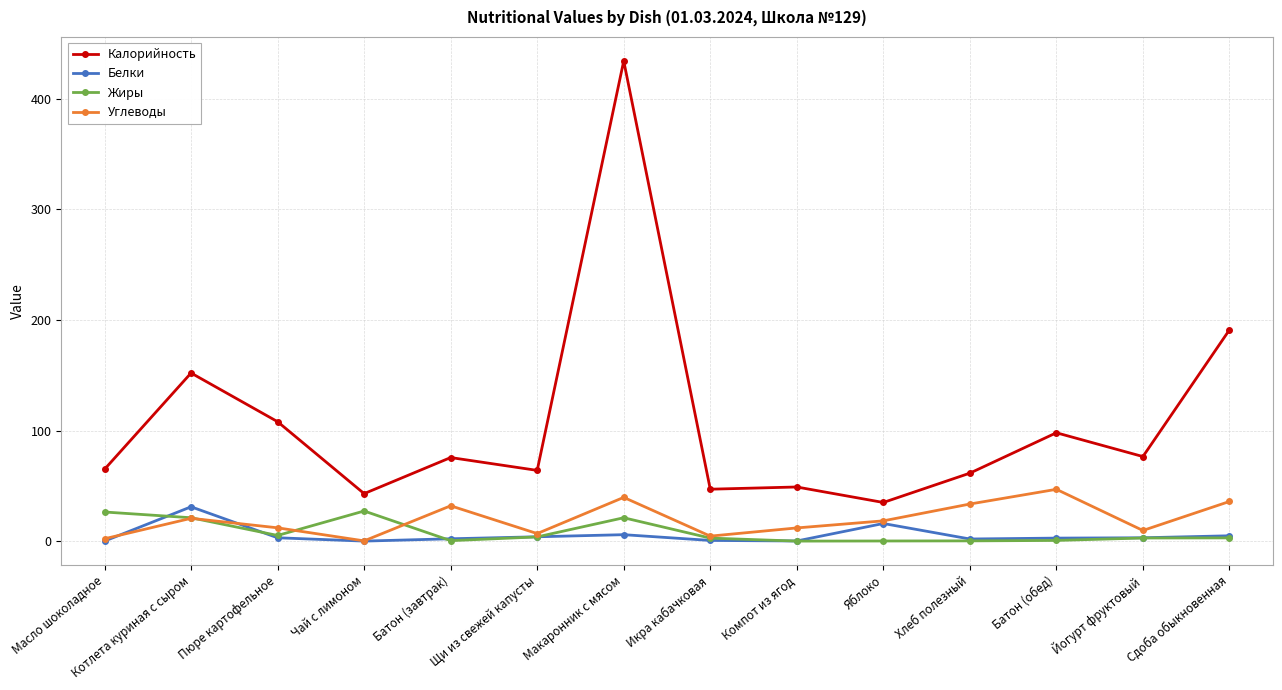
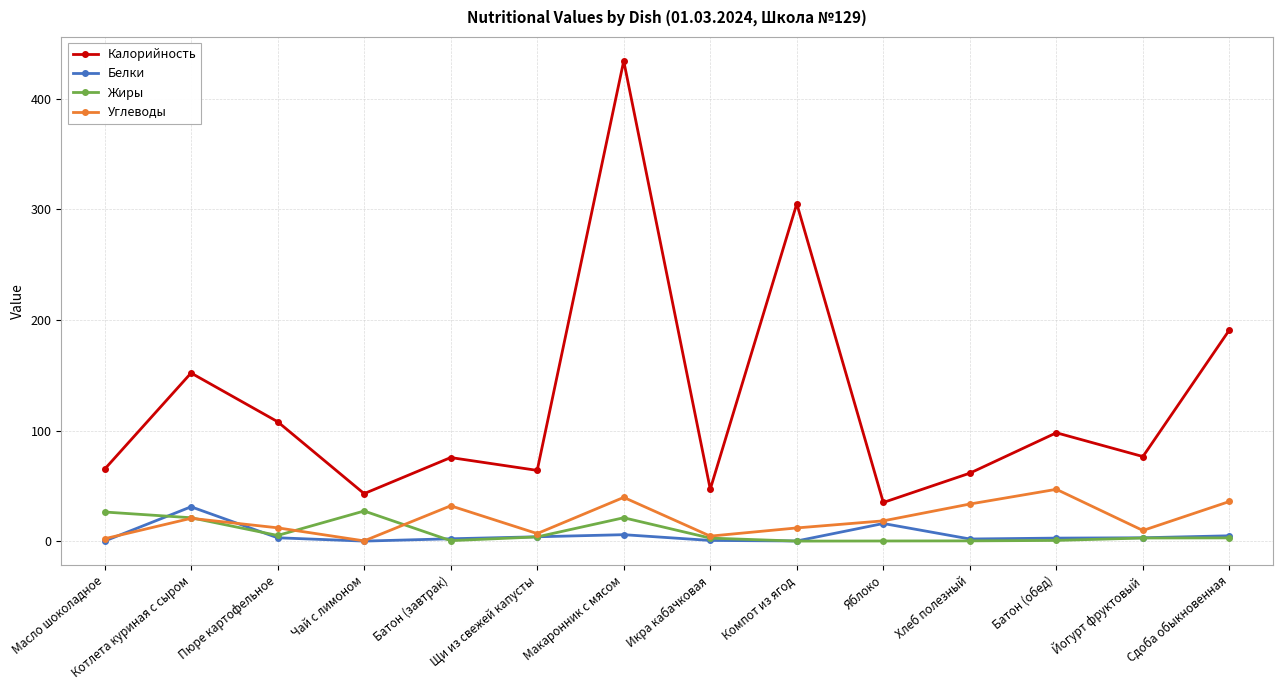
Калорийность, Компот из ягод: 49 -> 305
